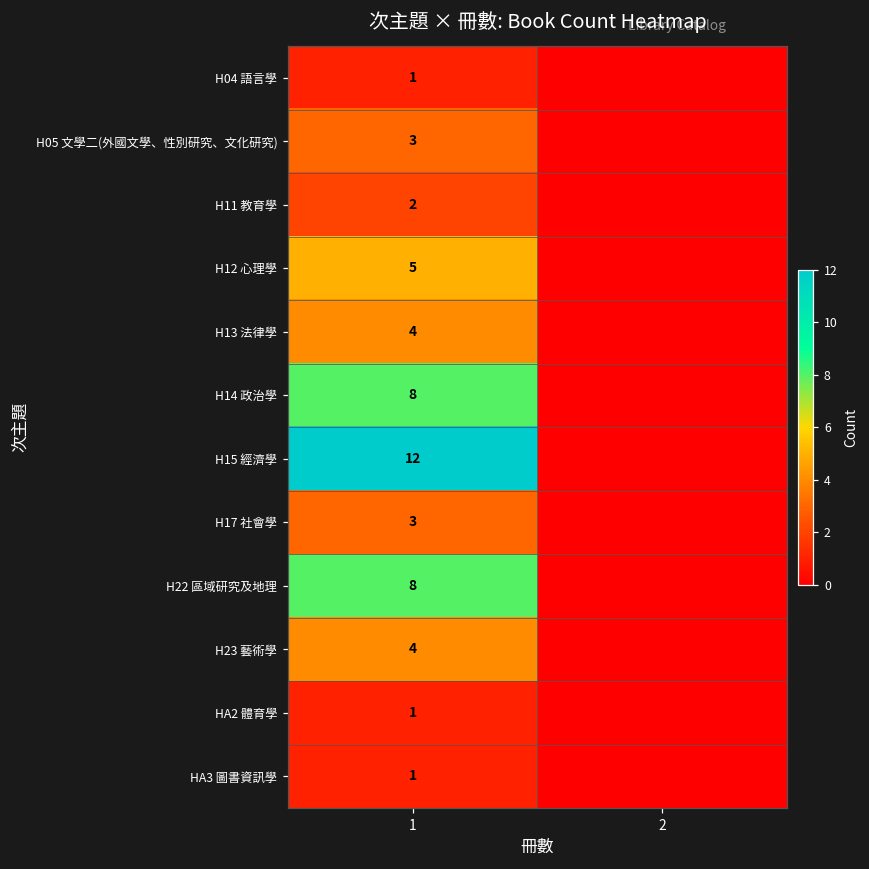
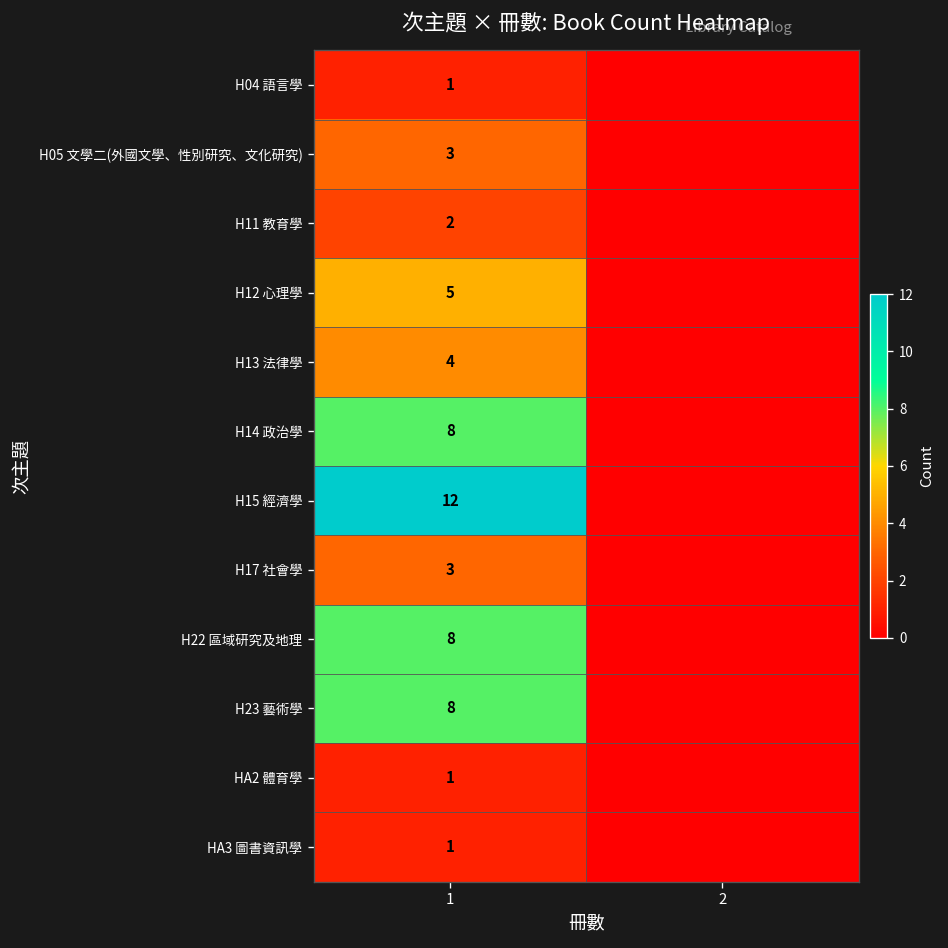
H23 藝術學, 1: 4 -> 8
